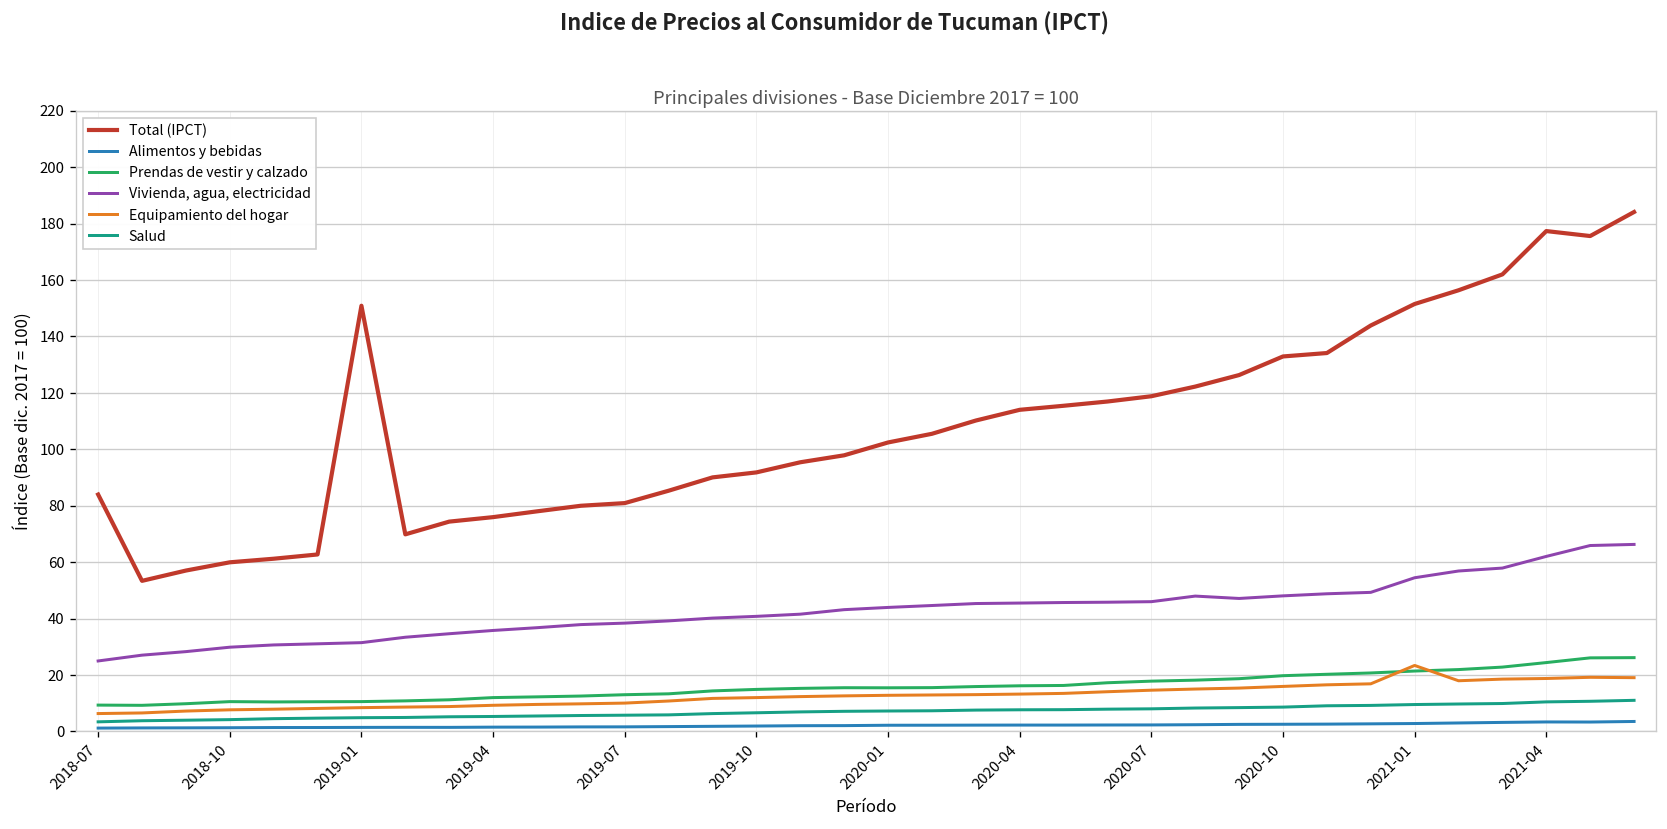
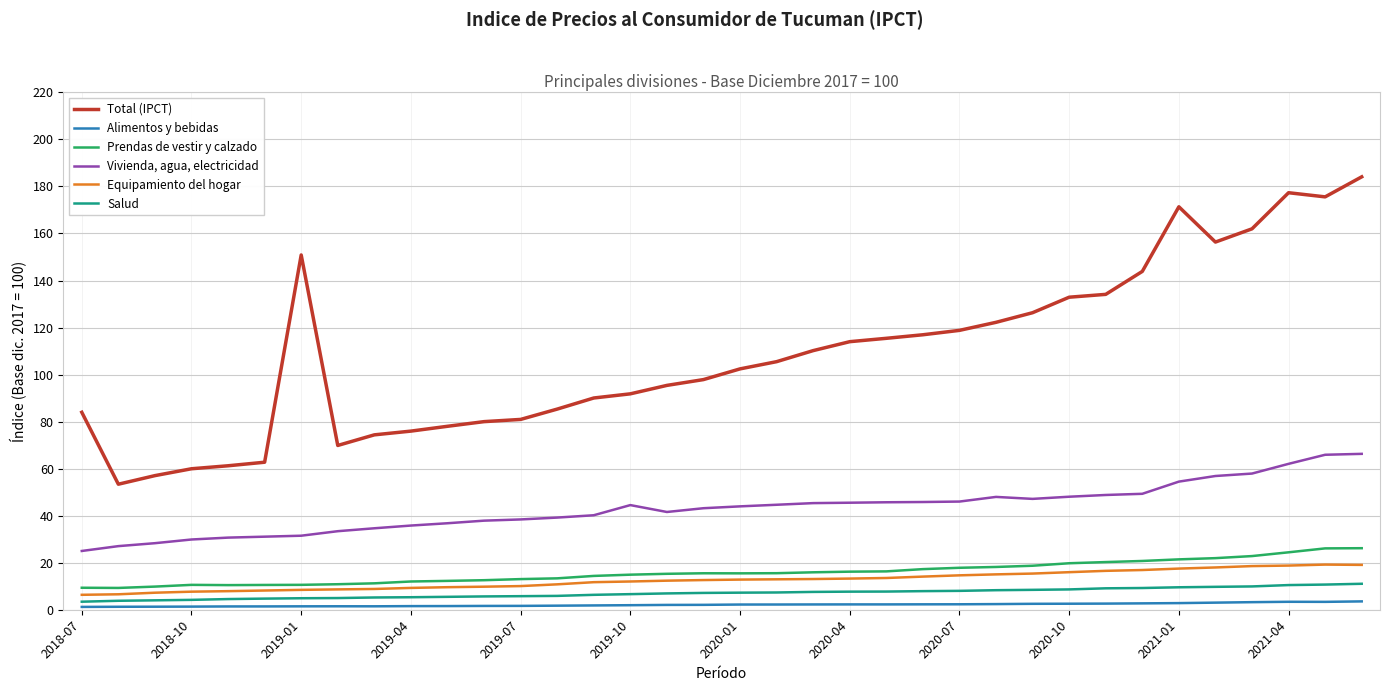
Vivienda, agua, electricidad, 2019-10: 41 -> 45
Total (IPCT), 2021-01: 151 -> 171
Equipamiento del hogar, 2021-01: 23 -> 18
